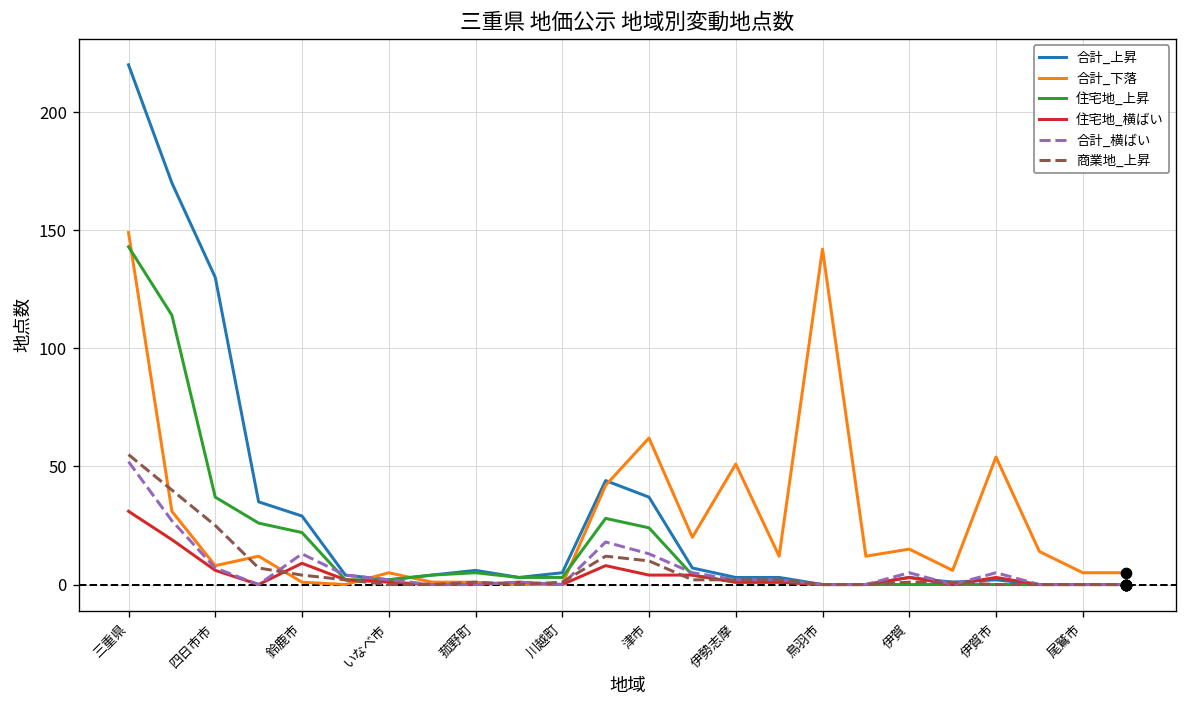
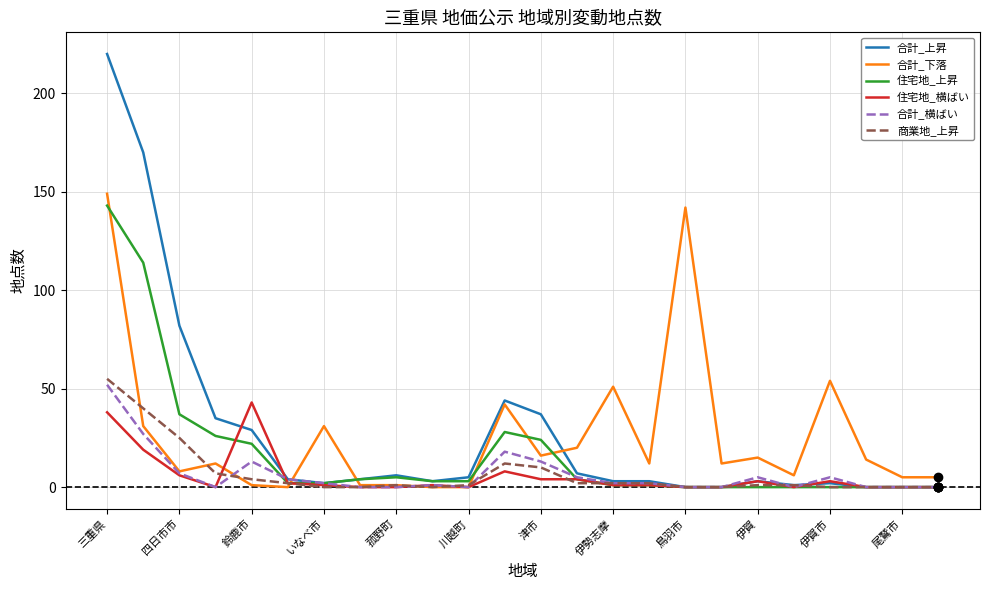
住宅地_横ばい, 三重県: 31 -> 38
合計_上昇, 四日市市: 130 -> 82
住宅地_横ばい, 鈴鹿市: 9 -> 43
合計_下落, いなべ市: 5 -> 31
合計_下落, 津市: 62 -> 16
